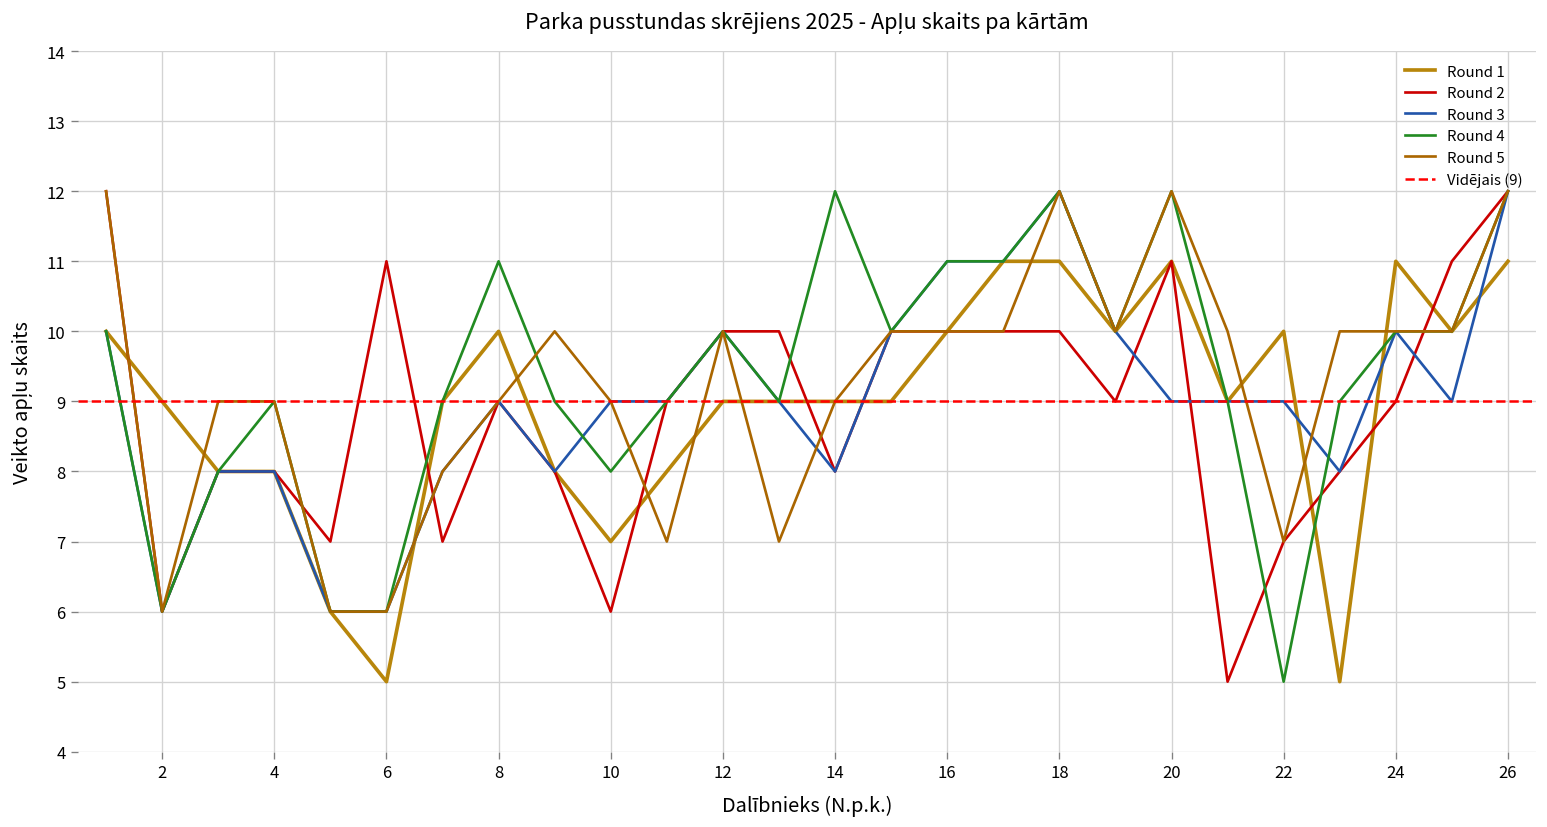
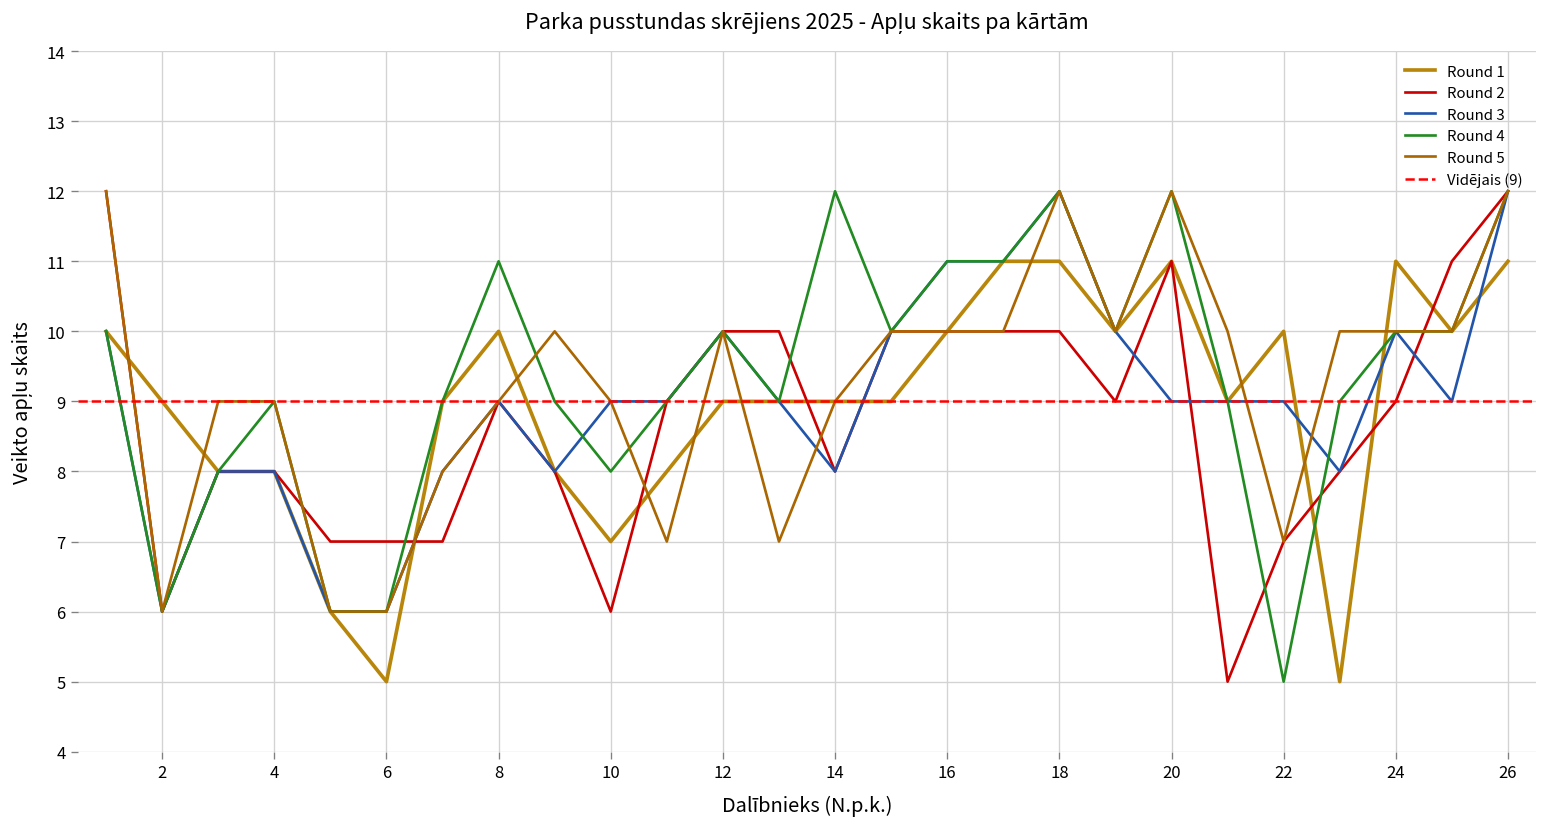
Round 2, 6: 11 -> 7
